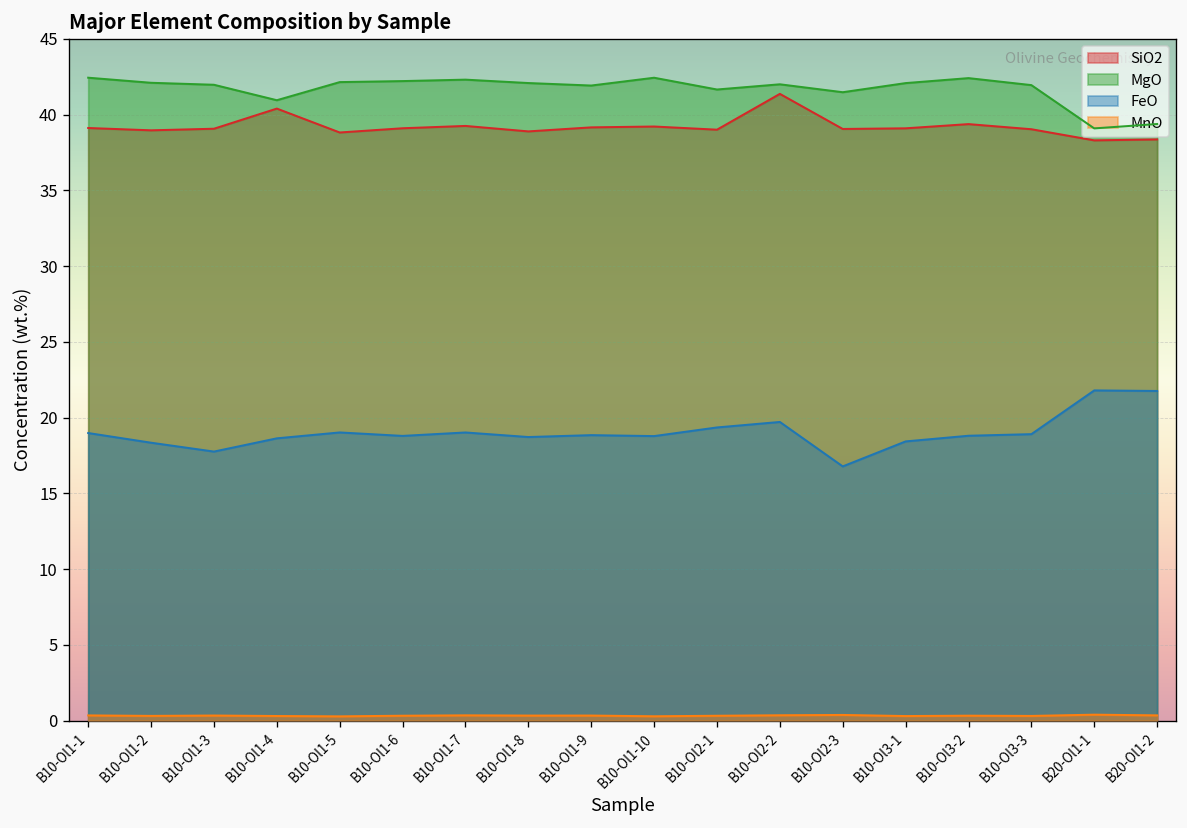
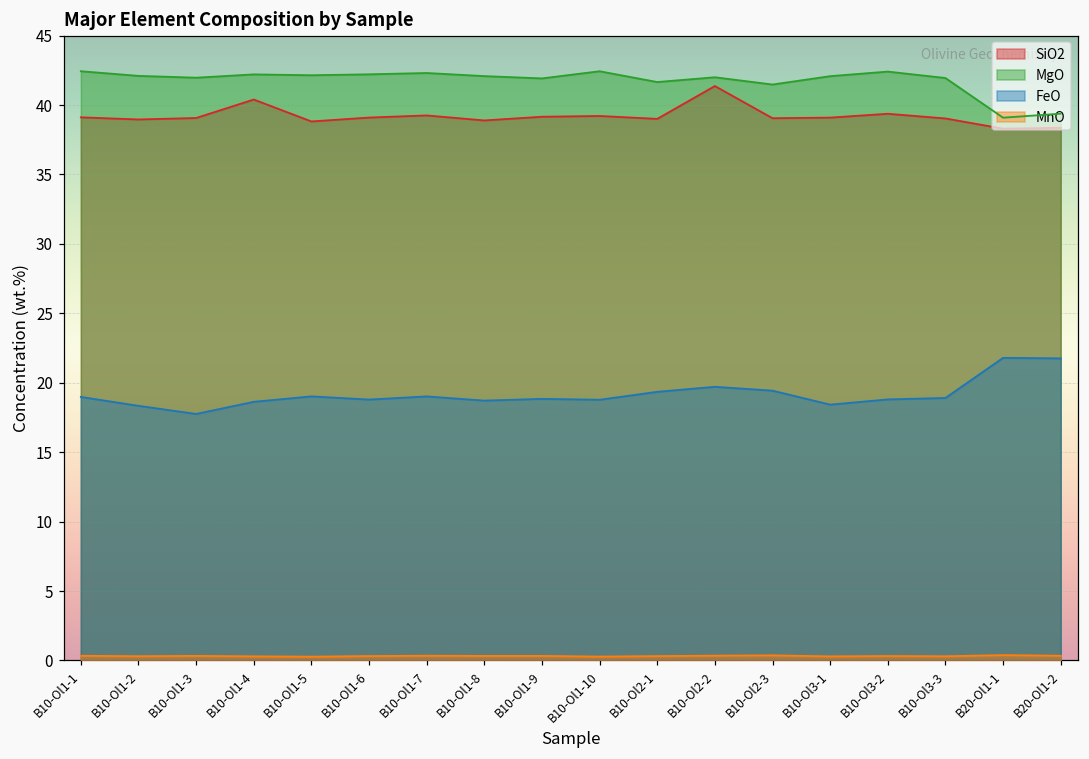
MgO, B10-Ol1-4: 40.9 -> 42.2
FeO, B10-Ol2-3: 16.8 -> 19.4
